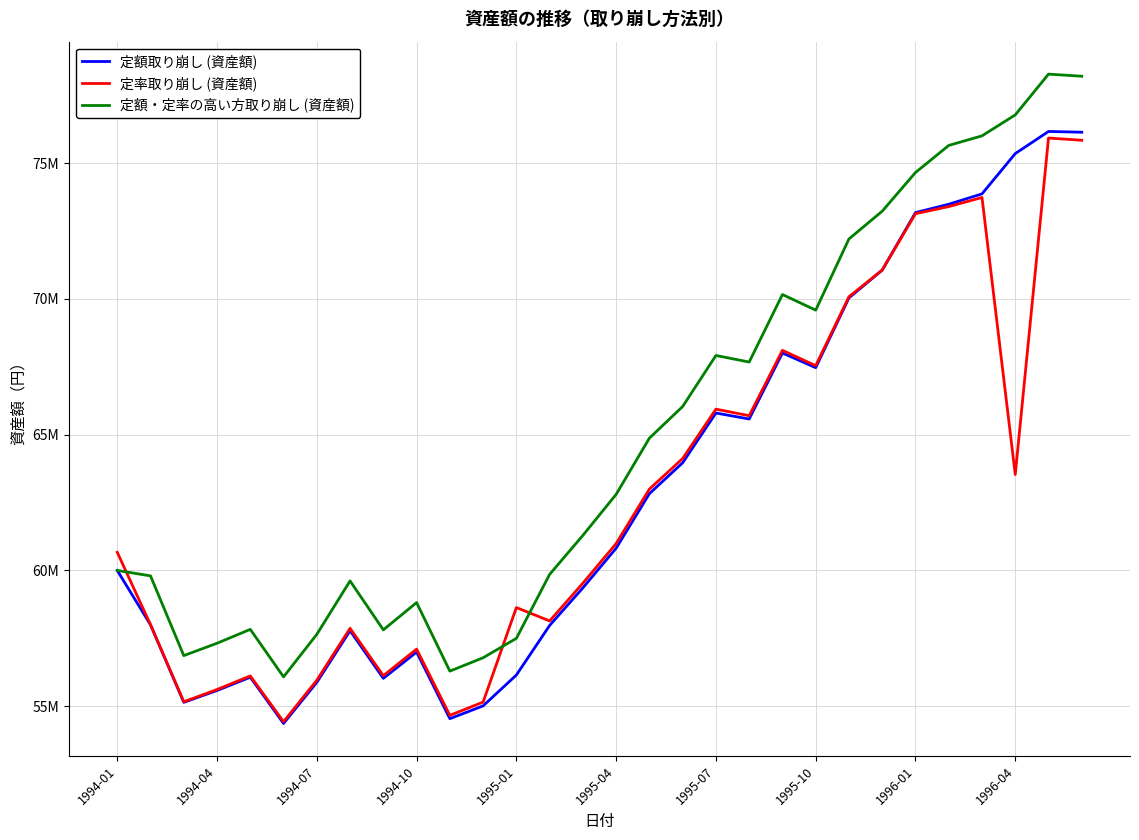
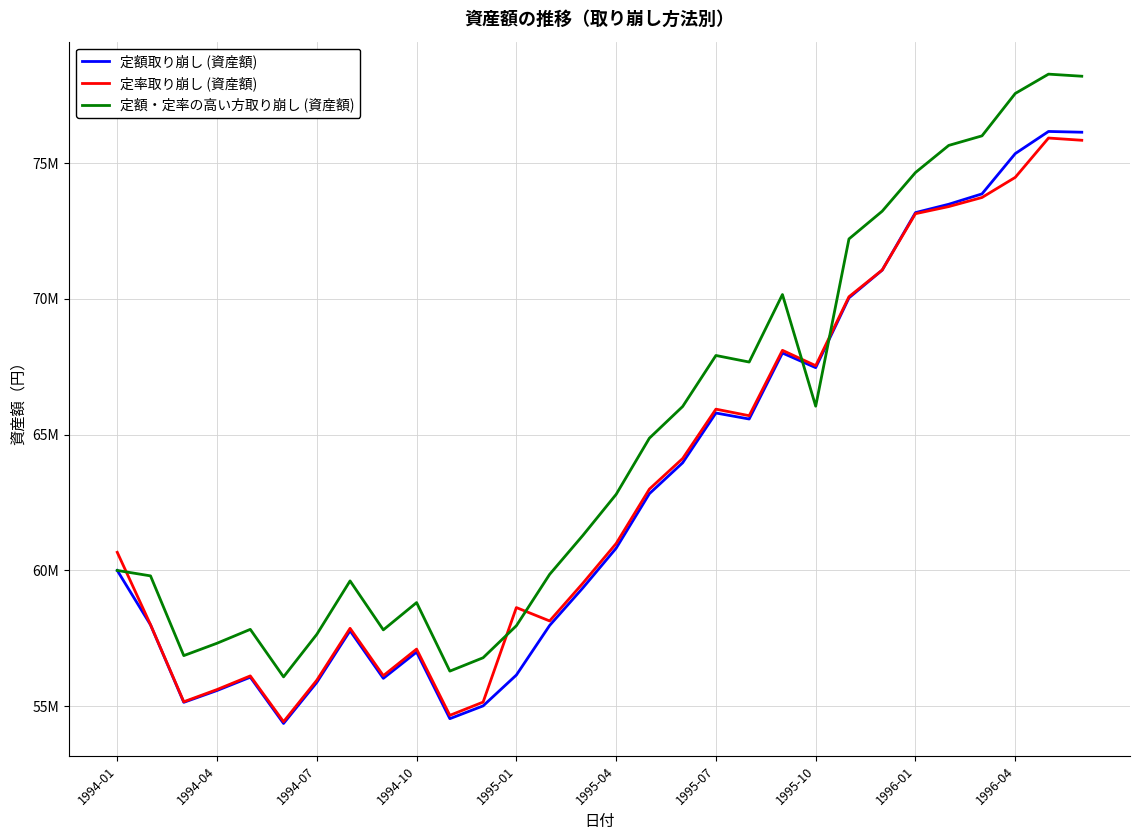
定額・定率の高い方取り崩し (資産額), 1995-01: 57500000 -> 58000000
定額・定率の高い方取り崩し (資産額), 1995-10: 69600000 -> 66000000
定率取り崩し (資産額), 1996-04: 63500000 -> 74500000
定額・定率の高い方取り崩し (資産額), 1996-04: 76800000 -> 77600000
